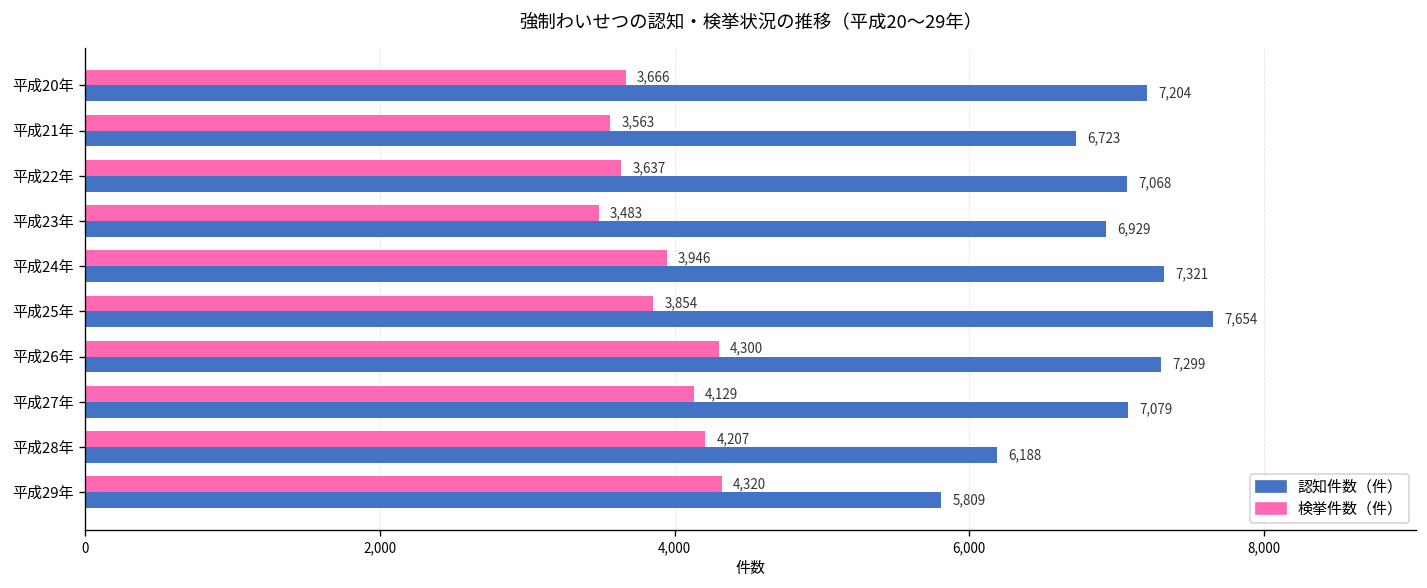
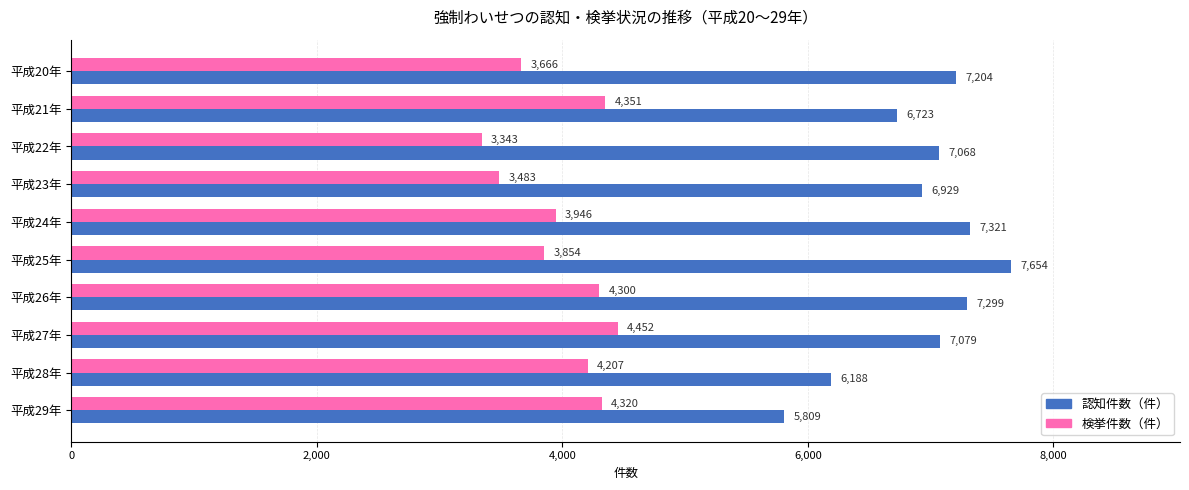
検挙件数（件）, 平成21年: 3,563 -> 4,351
検挙件数（件）, 平成22年: 3,637 -> 3,343
検挙件数（件）, 平成27年: 4,129 -> 4,452
